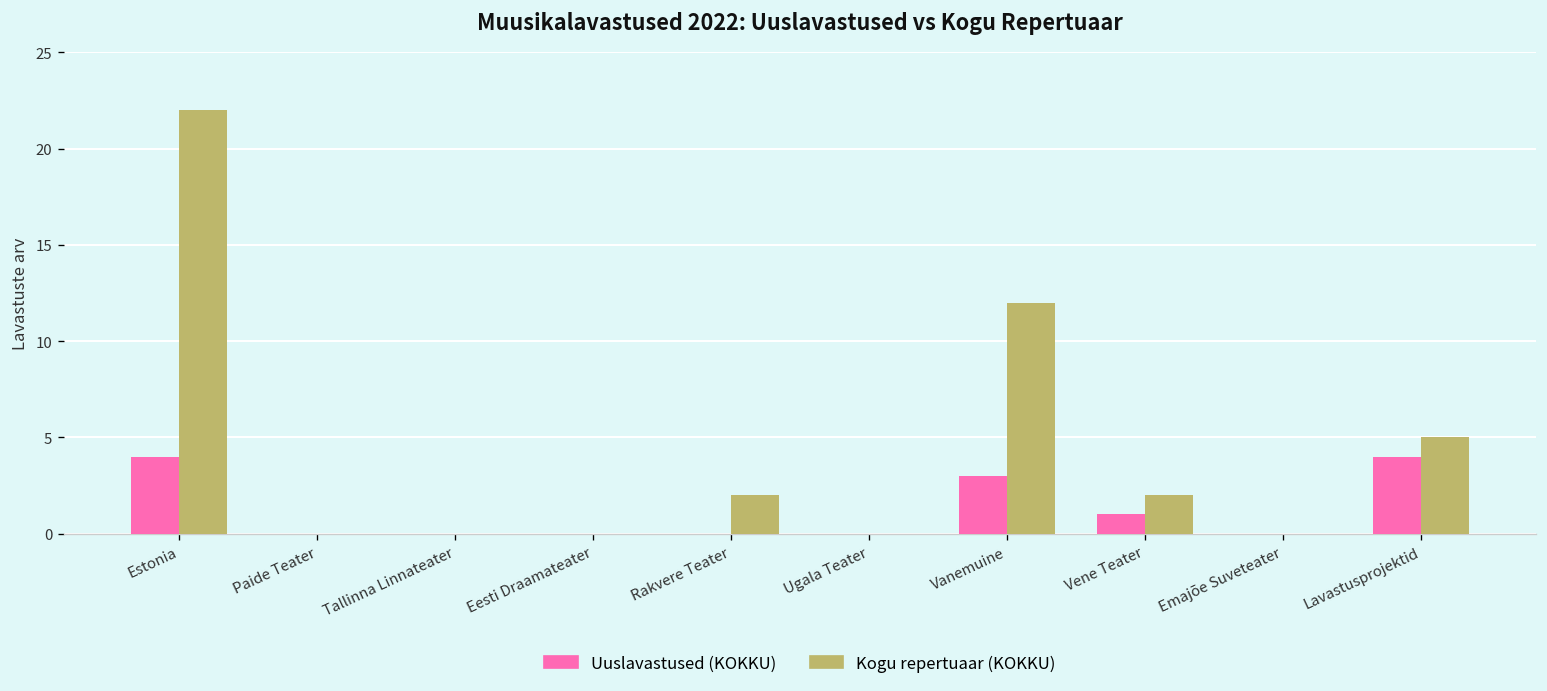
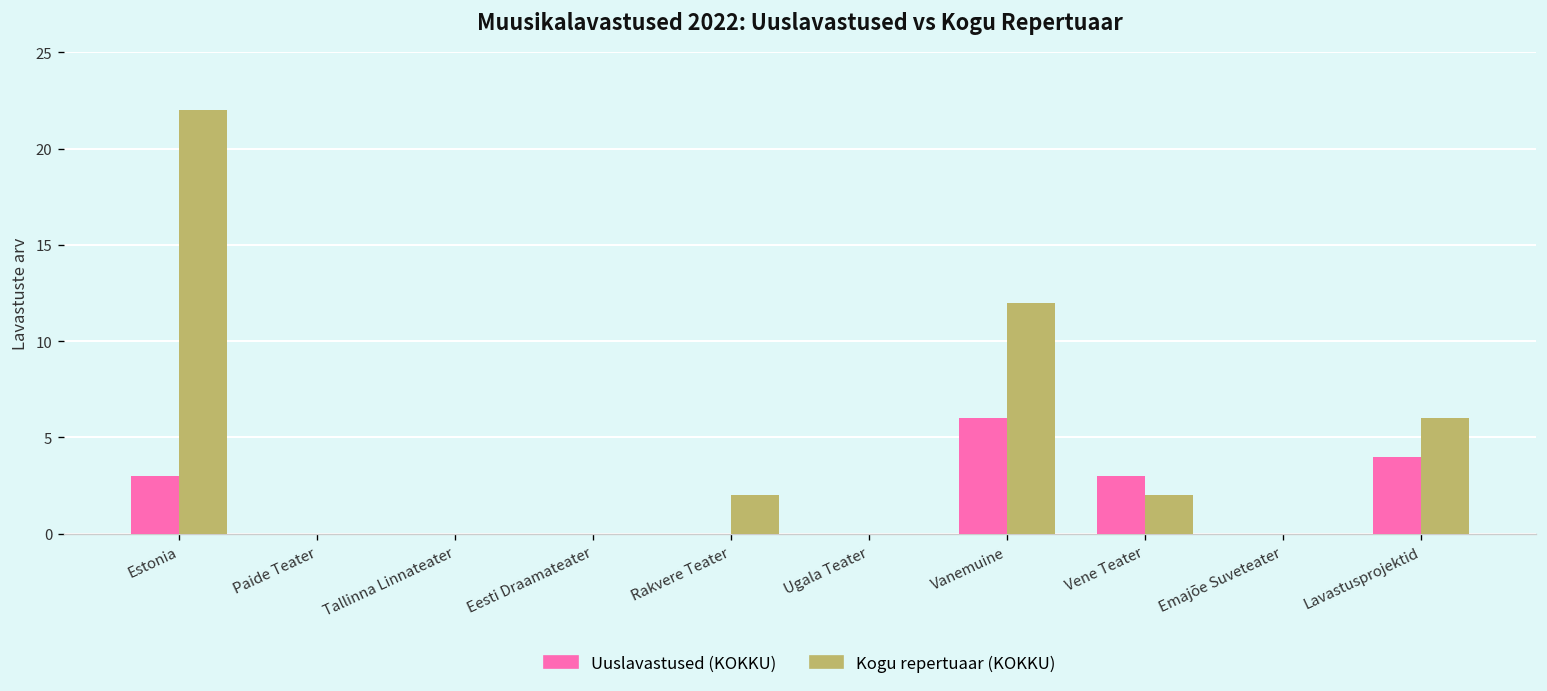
Uuslavastused (KOKKU), Estonia: 4 -> 3
Uuslavastused (KOKKU), Vanemuine: 3 -> 6
Uuslavastused (KOKKU), Vene Teater: 1 -> 3
Kogu repertuaar (KOKKU), Lavastusprojektid: 5 -> 6
